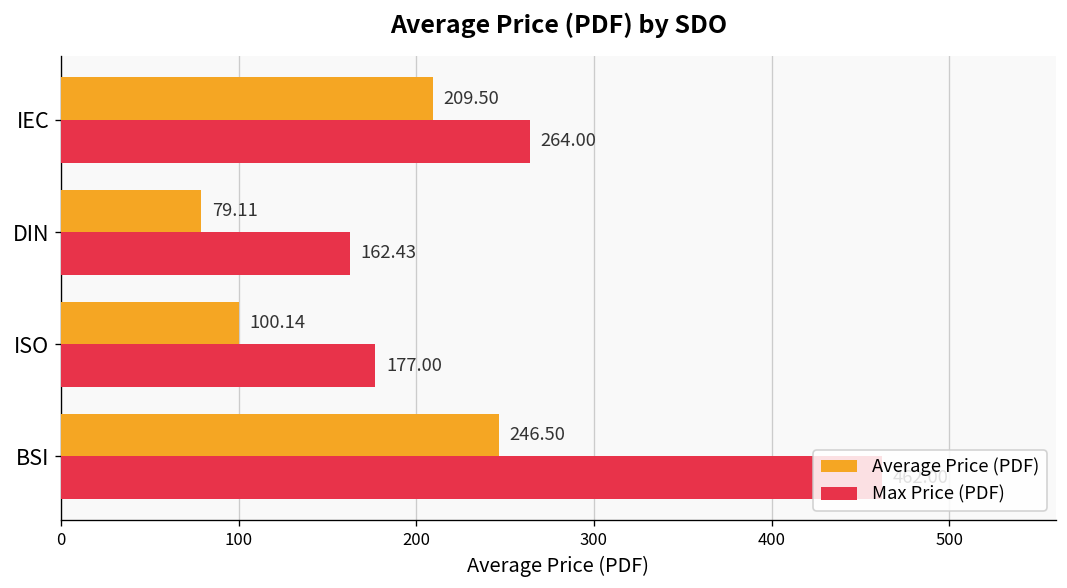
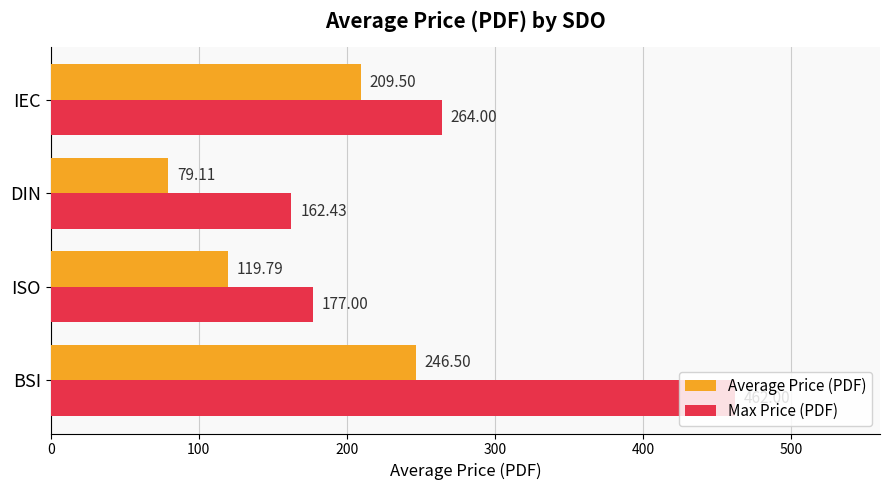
Average Price (PDF), ISO: 100.14 -> 119.79
